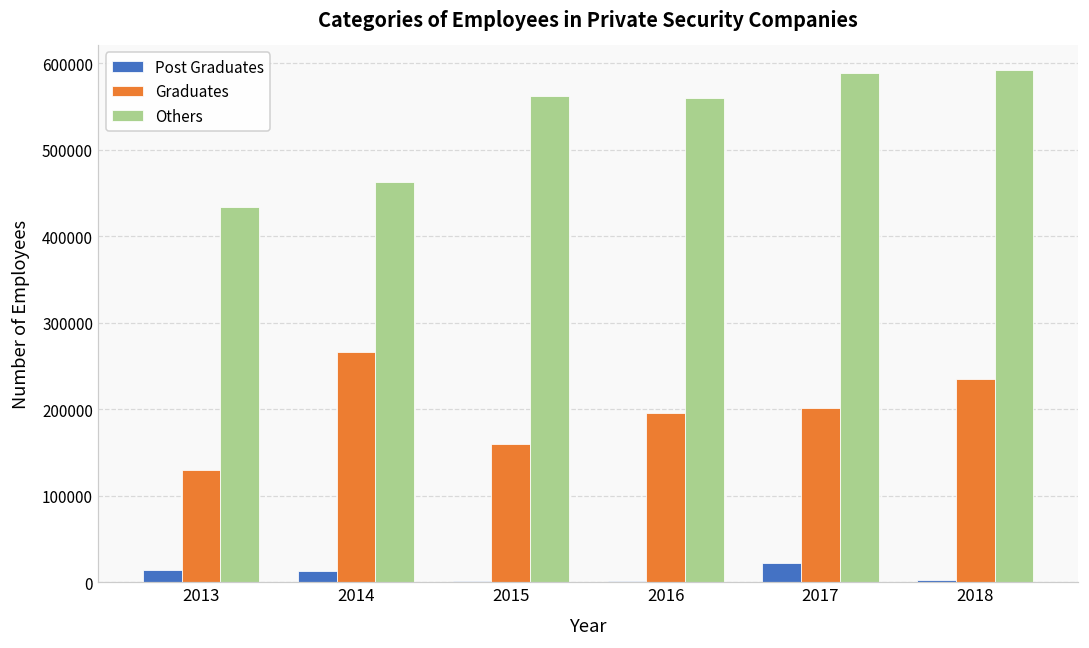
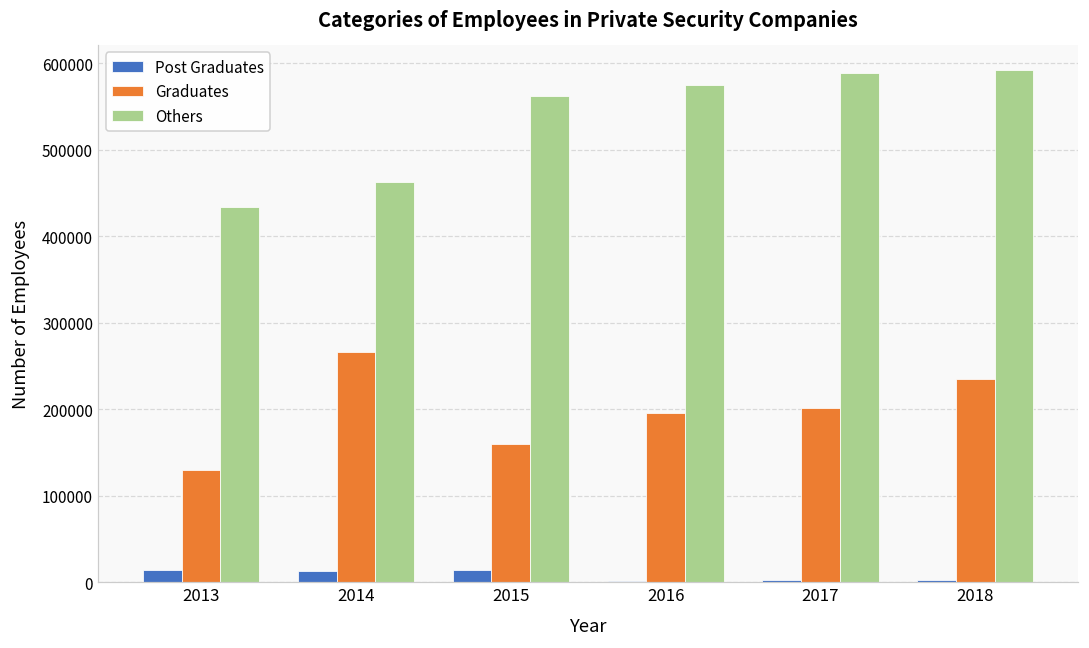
Post Graduates, 2015: 0 -> 10000
Others, 2016: 560000 -> 570000
Post Graduates, 2017: 20000 -> 0
